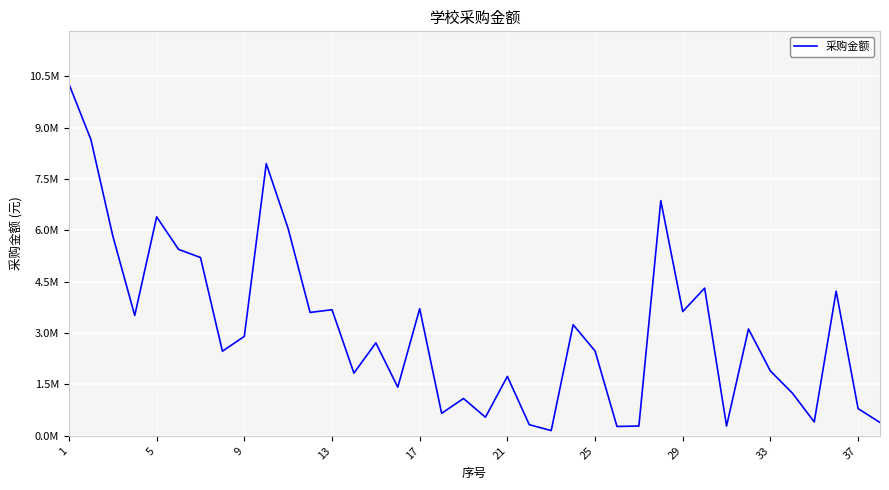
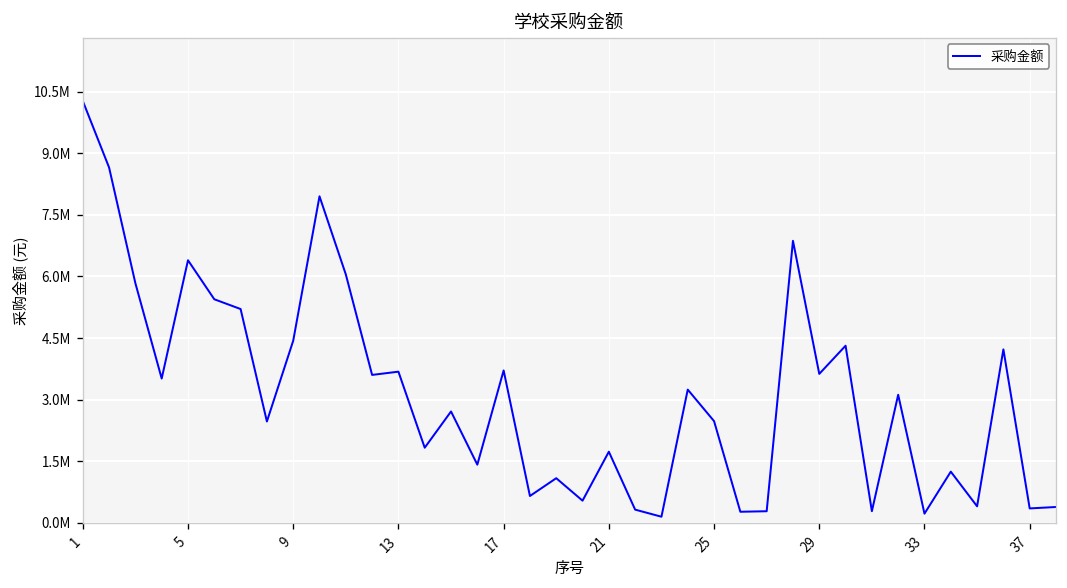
9: 2900000 -> 4400000
33: 1900000 -> 200000
37: 800000 -> 400000
